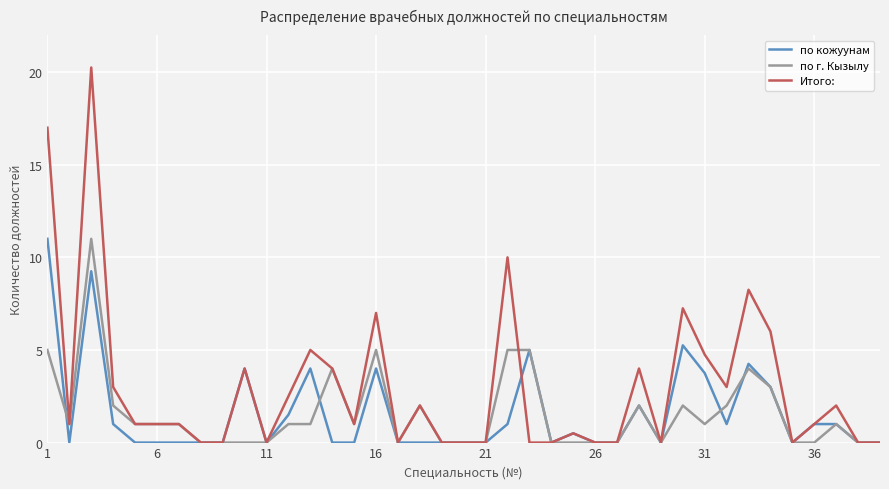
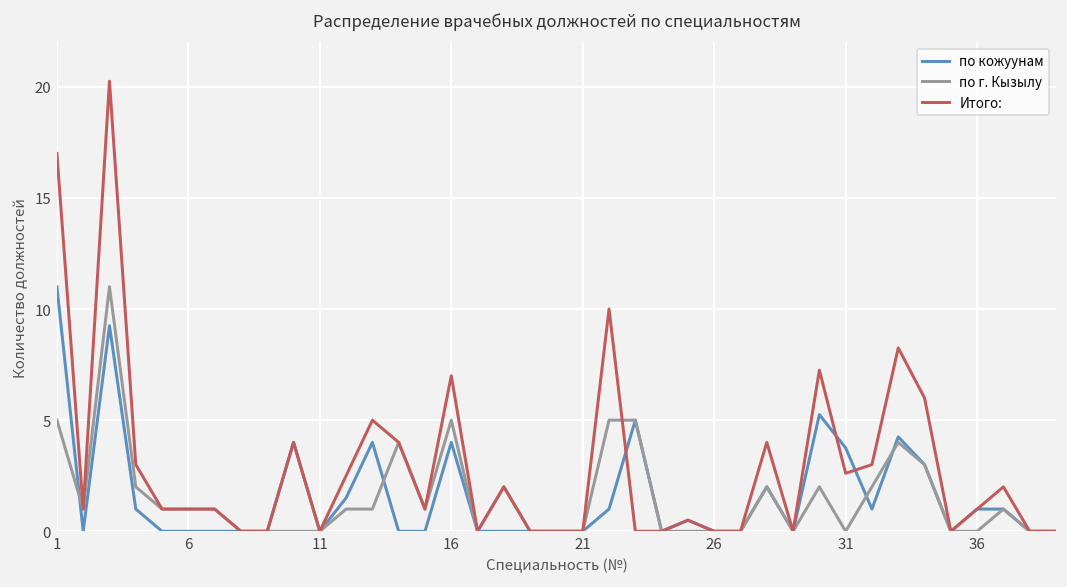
по г. Кызылу, 31: 1 -> 0
Итого:, 31: 4.8 -> 2.6
